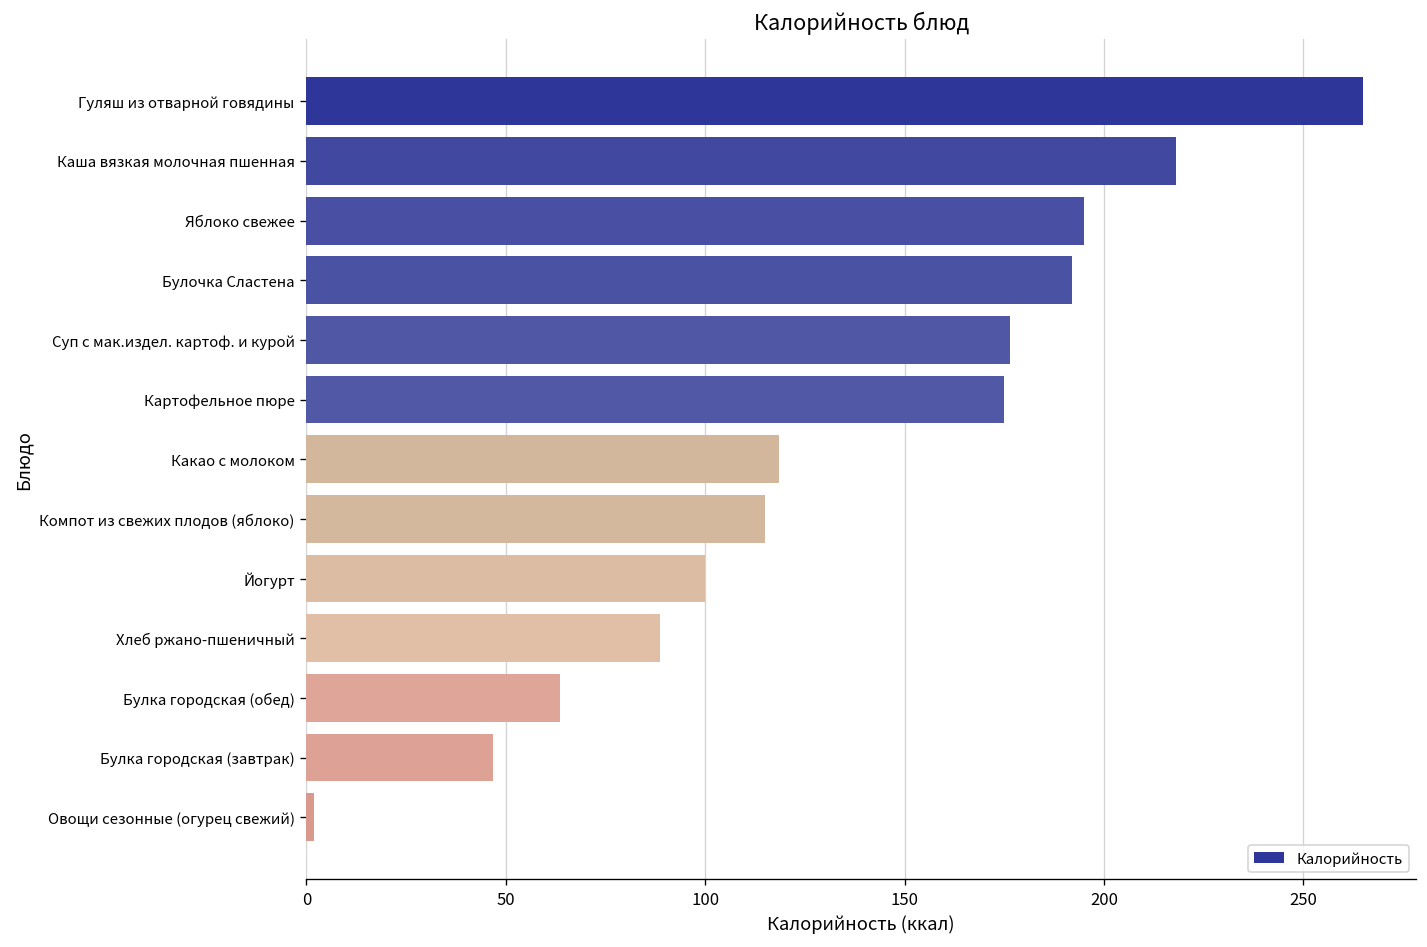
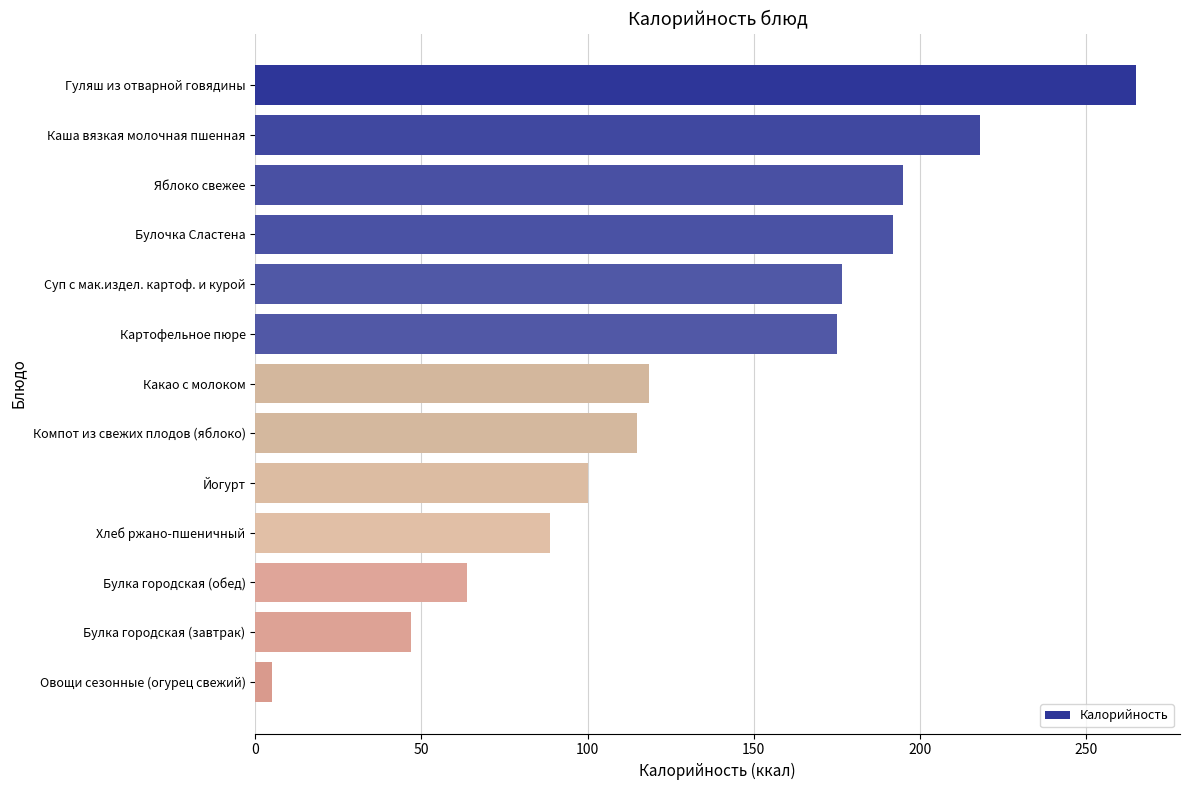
Овощи сезонные (огурец свежий): 2 -> 5
